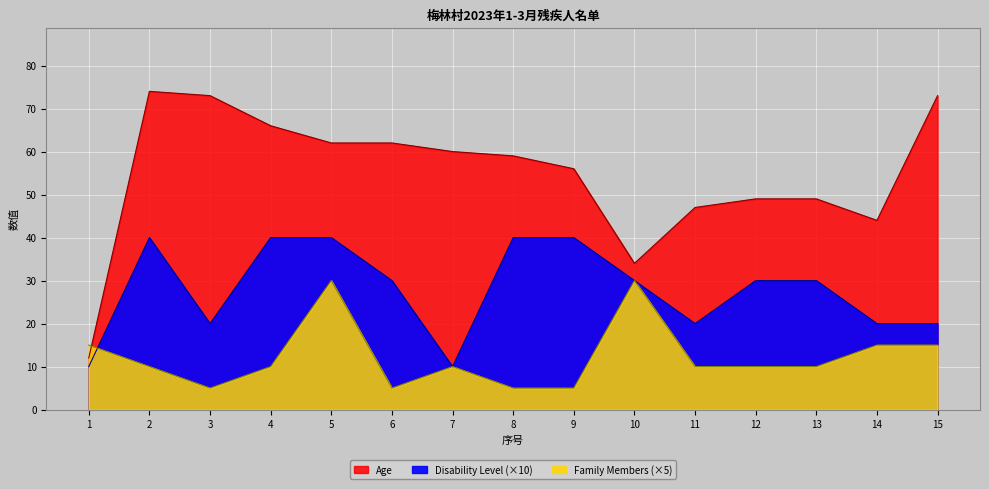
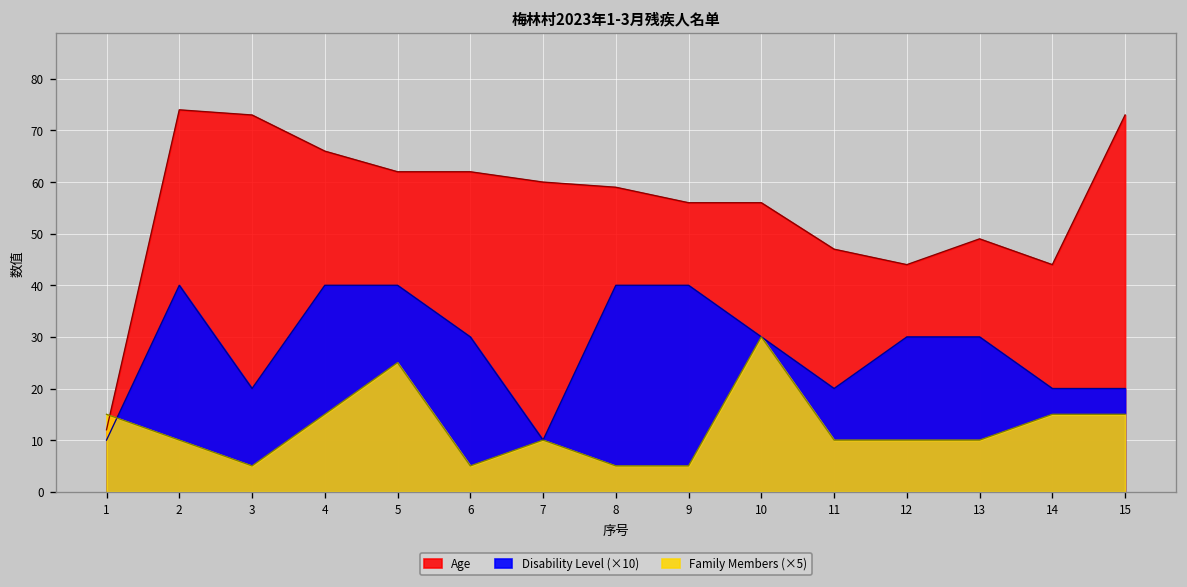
Family Members (×5), 4: 10 -> 15
Family Members (×5), 5: 30 -> 25
Age, 10: 34 -> 56
Age, 12: 49 -> 44
